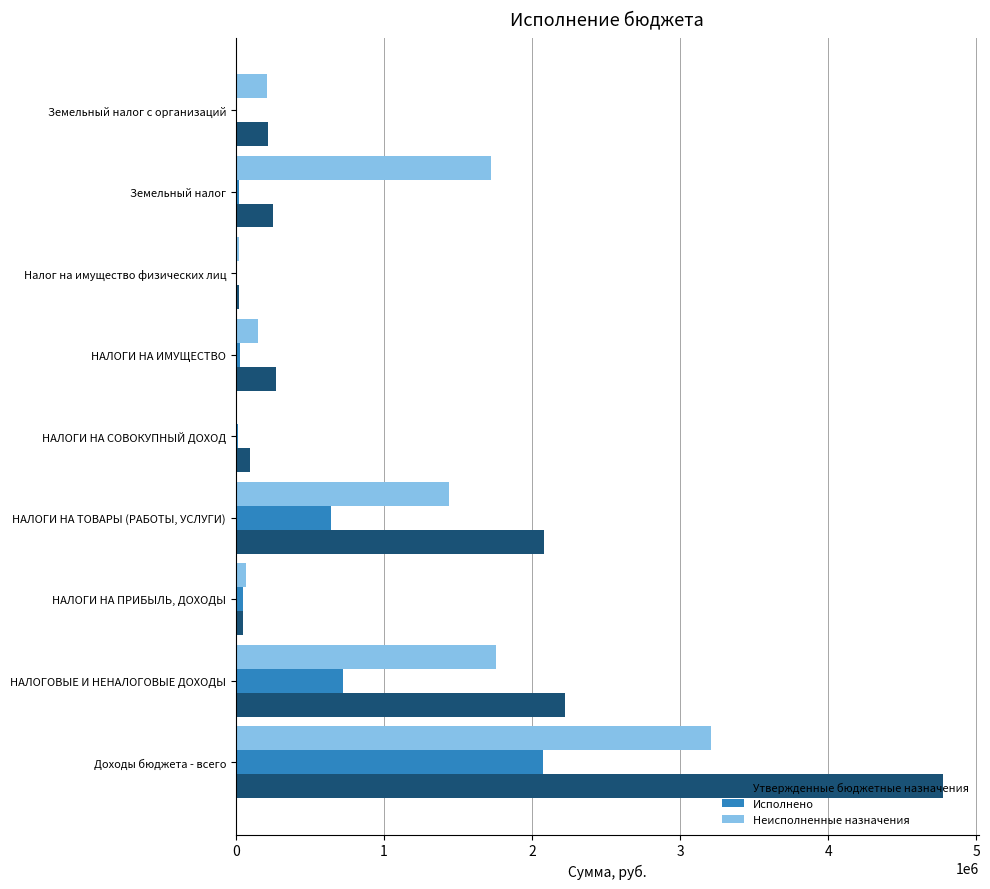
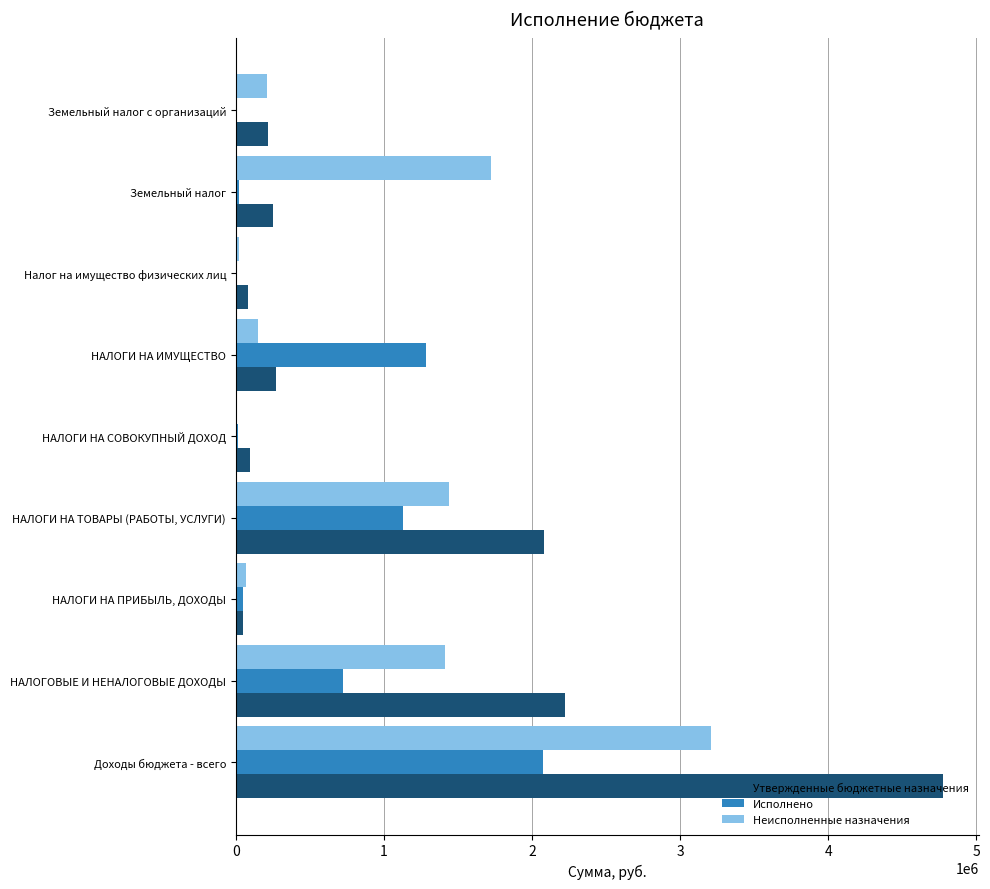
Утвержденные бюджетные назначения, Налог на имущество физических лиц: 20000 -> 80000
Исполнено, НАЛОГИ НА ИМУЩЕСТВО: 30000 -> 1280000
Исполнено, НАЛОГИ НА ТОВАРЫ (РАБОТЫ, УСЛУГИ): 640000 -> 1130000
Неисполненные назначения, НАЛОГОВЫЕ И НЕНАЛОГОВЫЕ ДОХОДЫ: 1760000 -> 1410000
